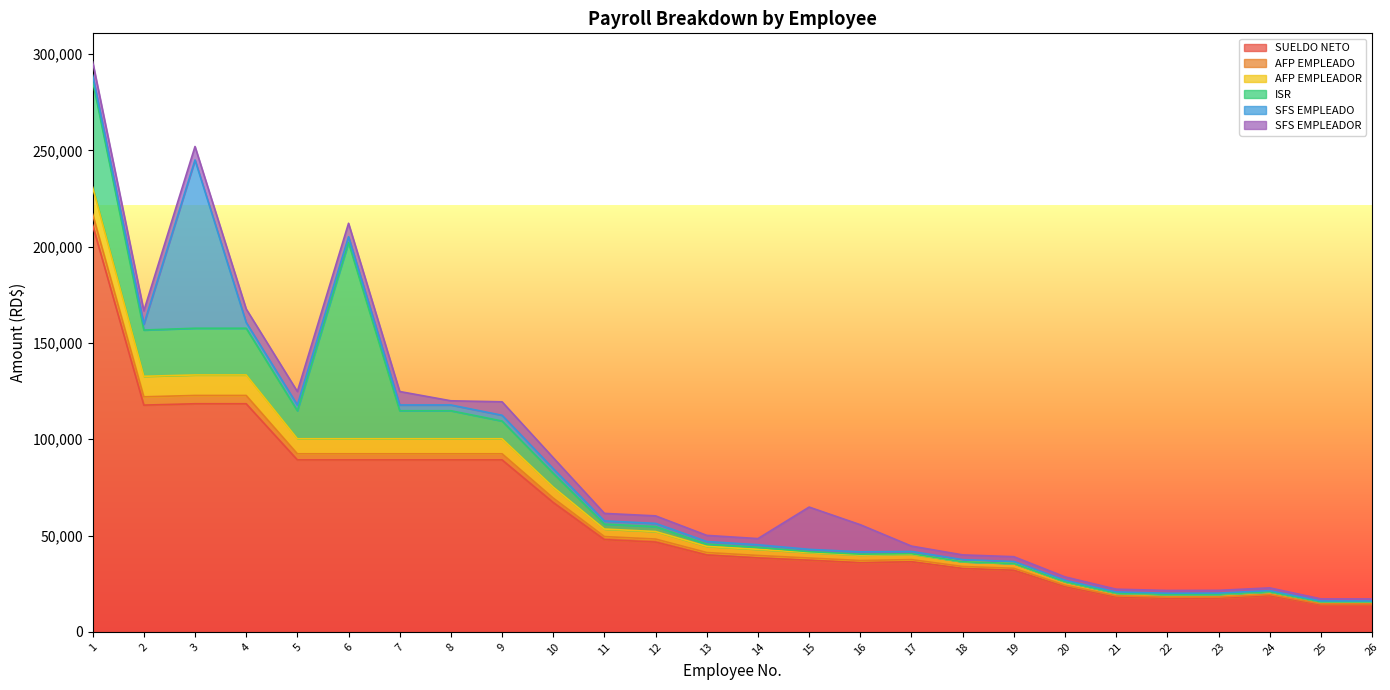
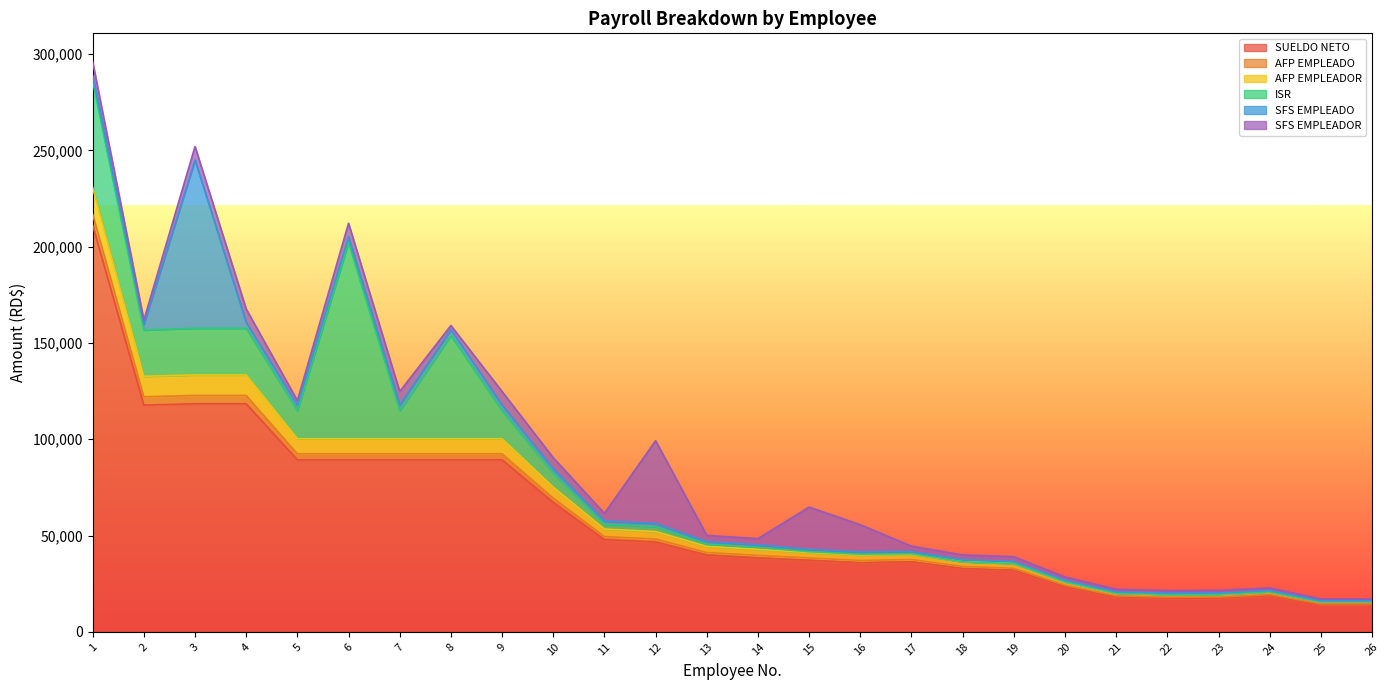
SFS EMPLEADOR, 2: 7,000 -> 2,000
SFS EMPLEADOR, 5: 7,000 -> 2,000
ISR, 8: 15,000 -> 54,000
ISR, 9: 9,000 -> 15,000
SFS EMPLEADOR, 12: 4,000 -> 43,000
